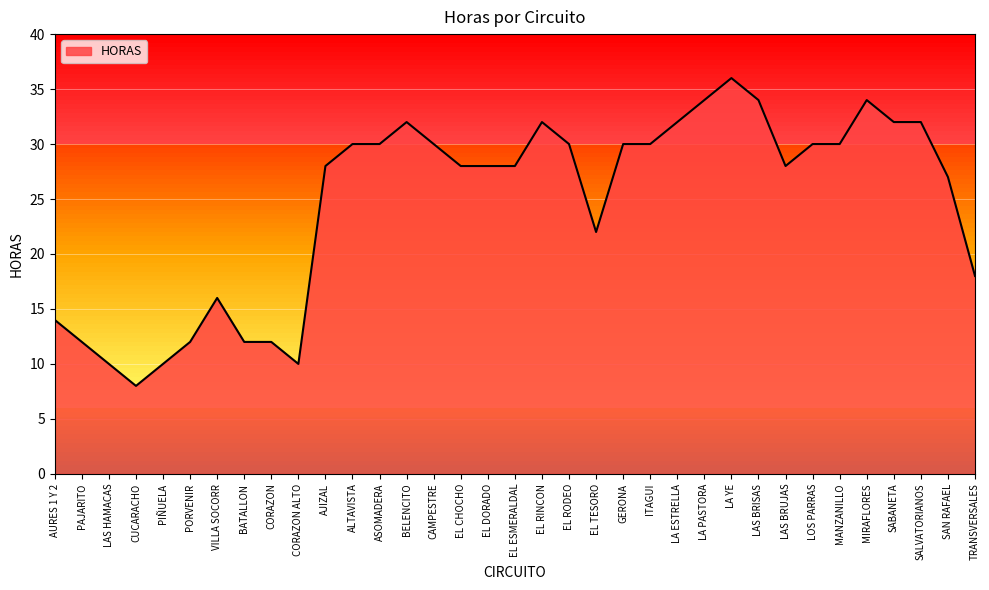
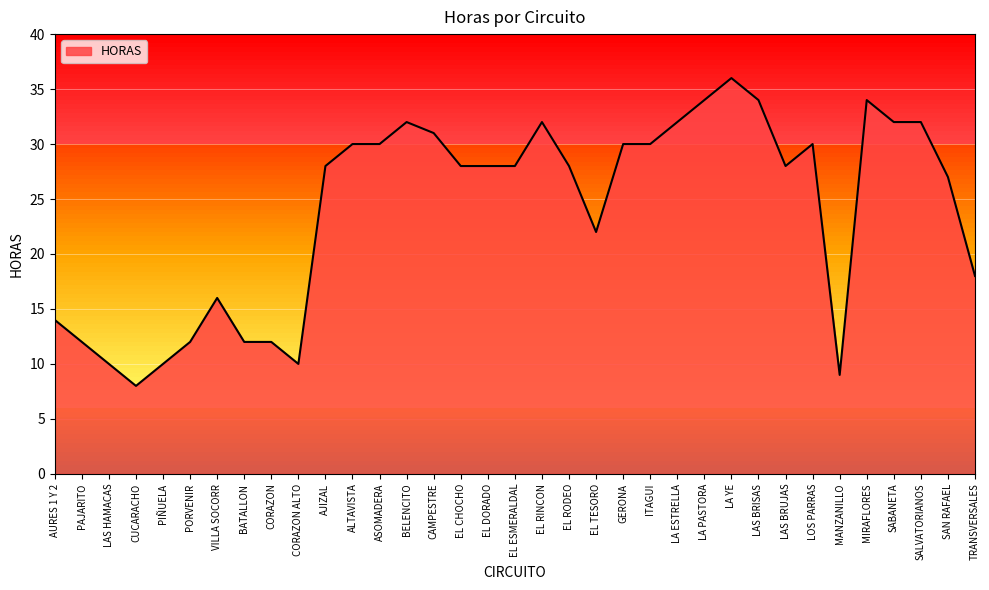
CAMPESTRE: 30 -> 31
EL RODEO: 30 -> 28
MANZANILLO: 30 -> 9
